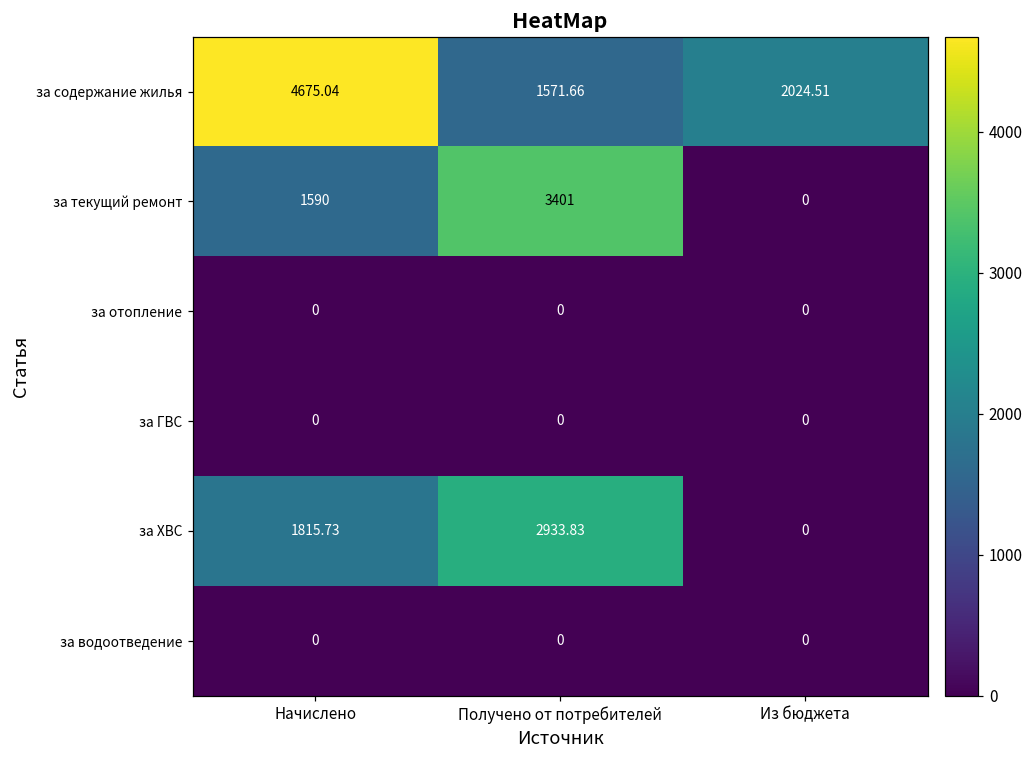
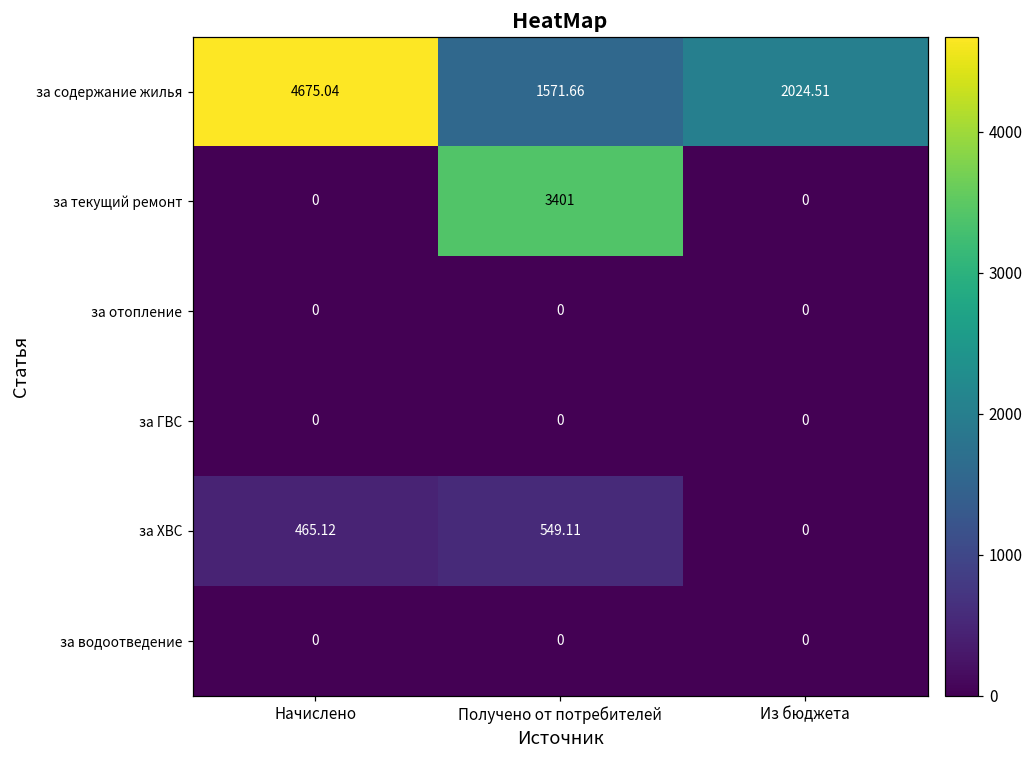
за текущий ремонт, Начислено: 1590 -> 0
за ХВС, Начислено: 1815.73 -> 465.12
за ХВС, Получено от потребителей: 2933.83 -> 549.11
